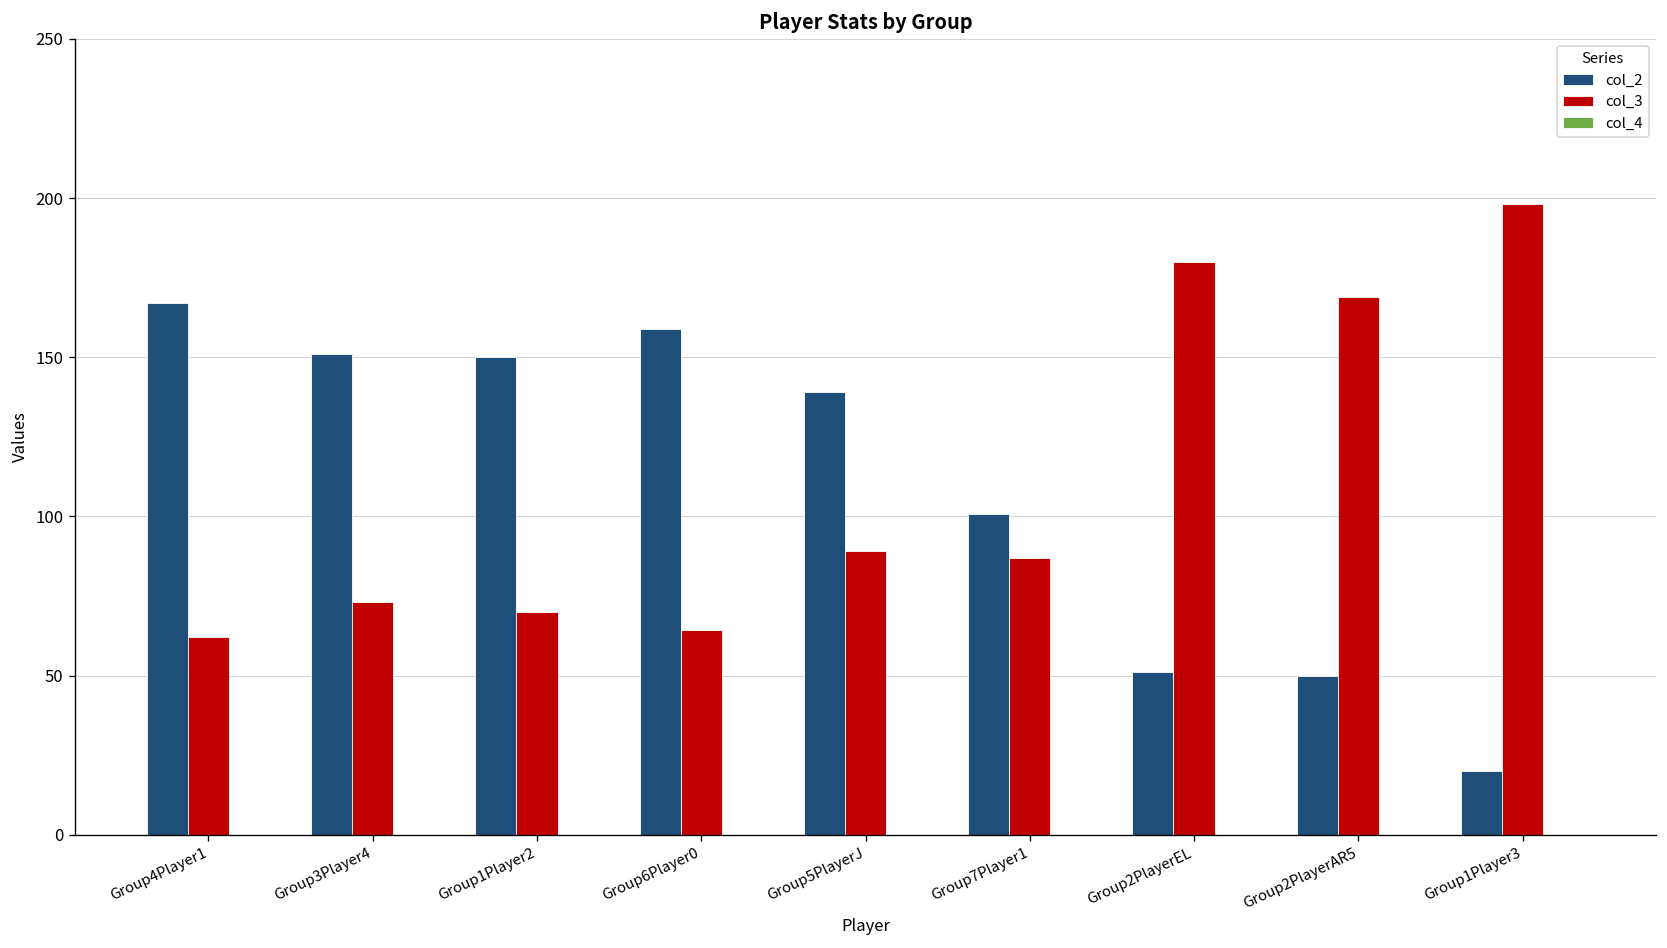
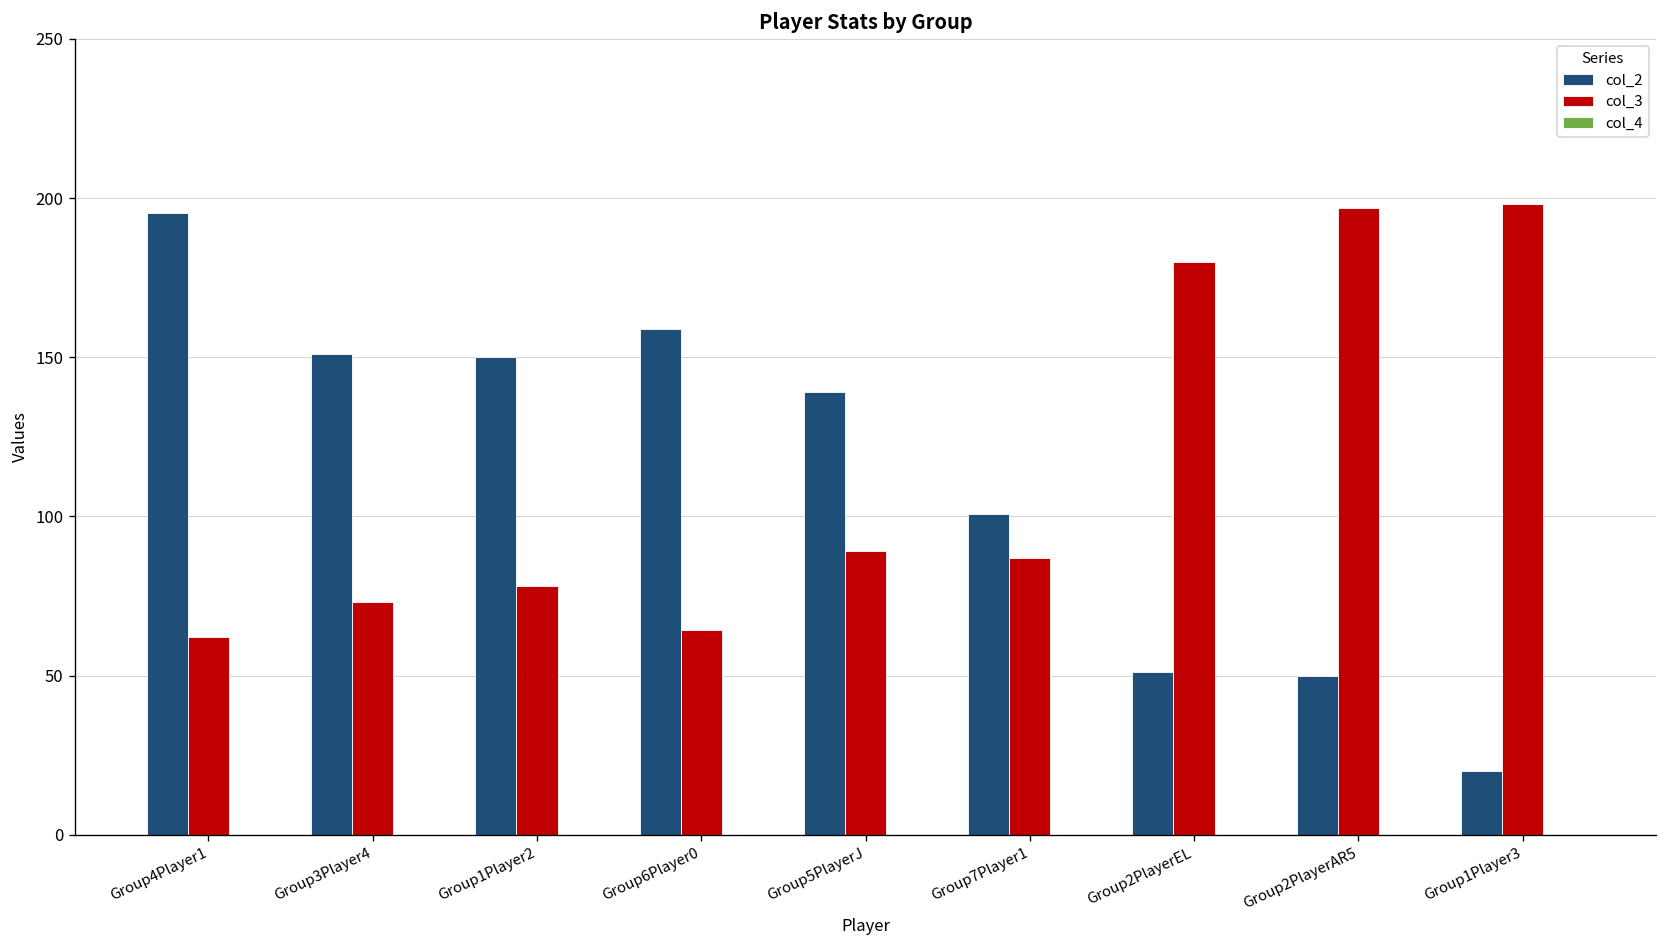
col_2, Group4Player1: 167 -> 195
col_3, Group1Player2: 70 -> 78
col_3, Group2PlayerAR5: 169 -> 197
